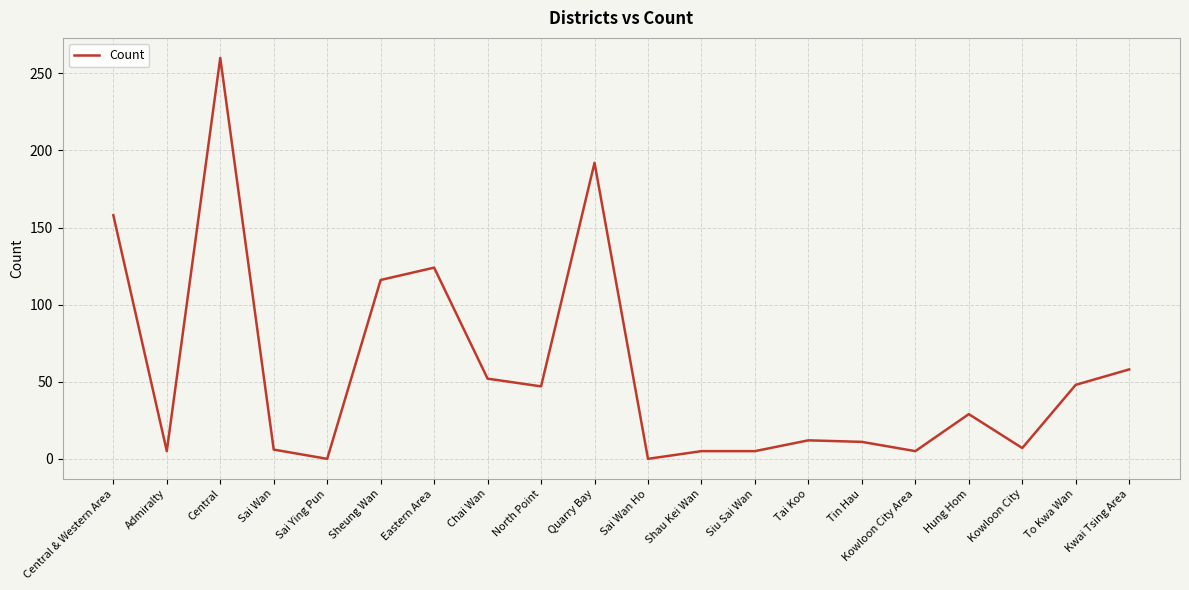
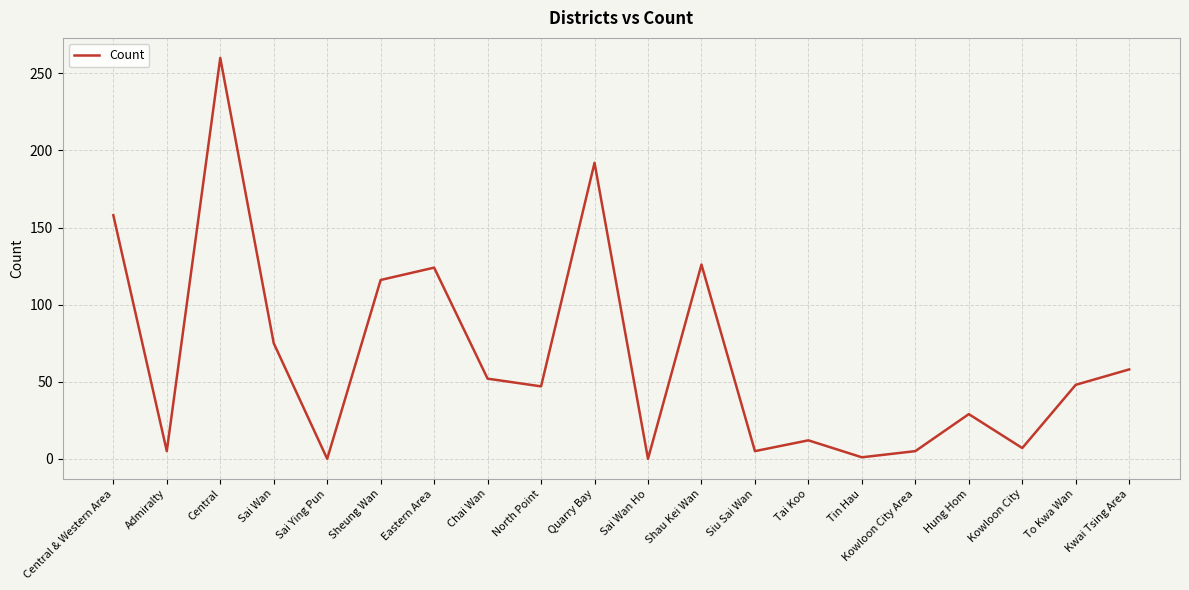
Sai Wan: 6 -> 75
Shau Kei Wan: 5 -> 126
Tin Hau: 11 -> 1
